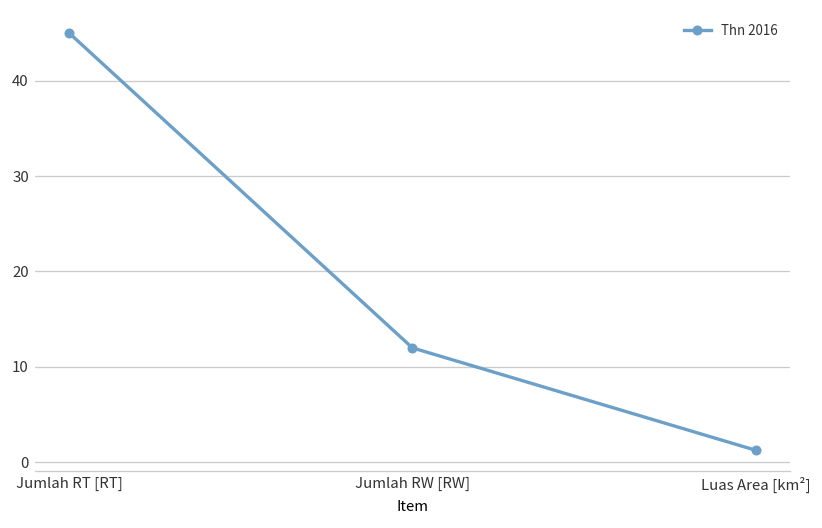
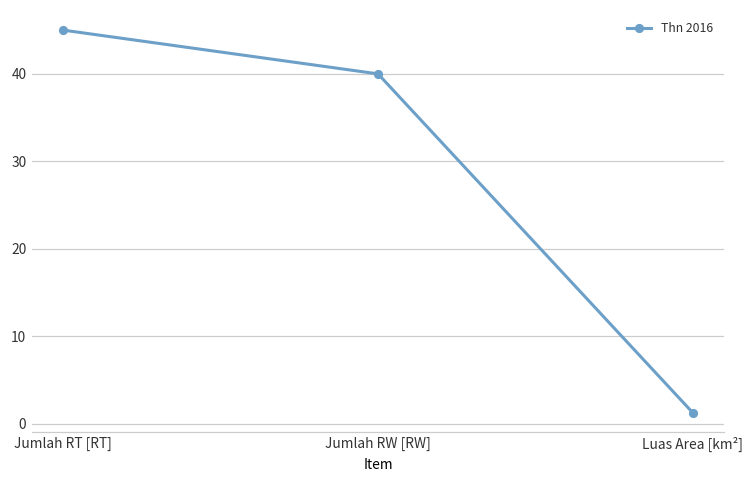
Jumlah RW [RW]: 12 -> 40
